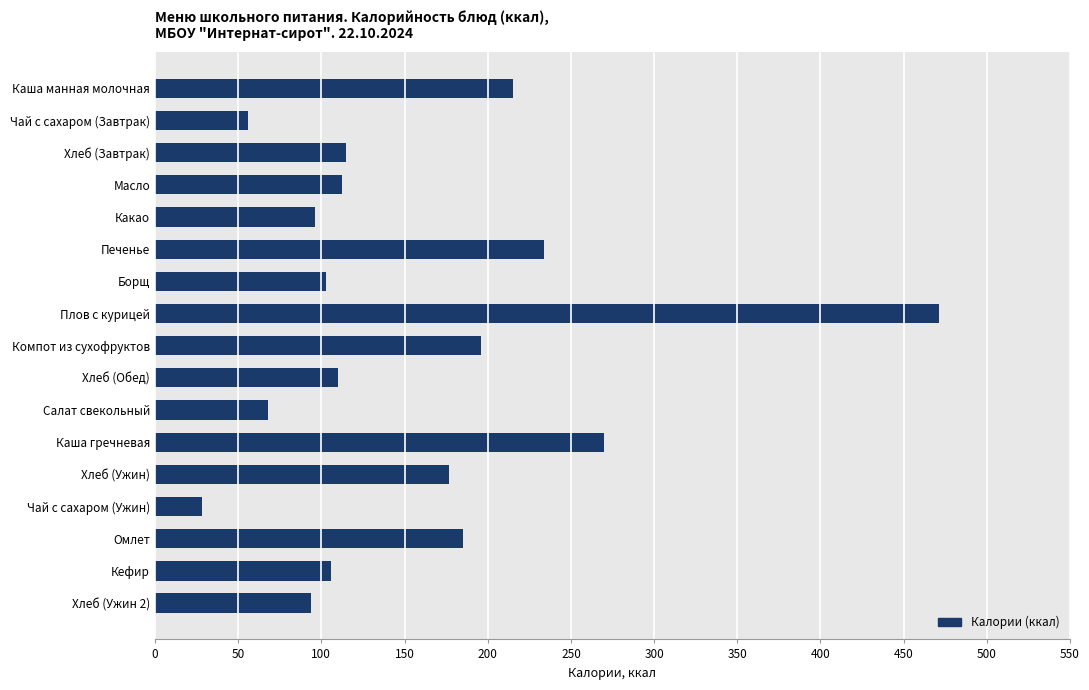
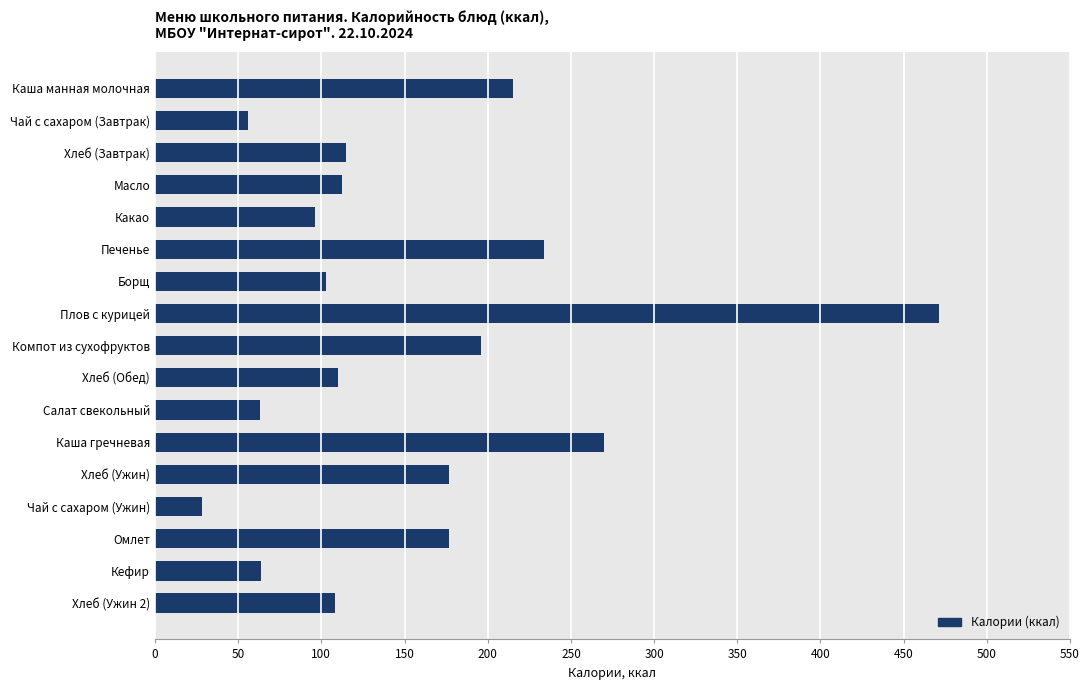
Салат свекольный: 68 -> 63
Омлет: 185 -> 177
Кефир: 106 -> 64
Хлеб (Ужин 2): 94 -> 108
